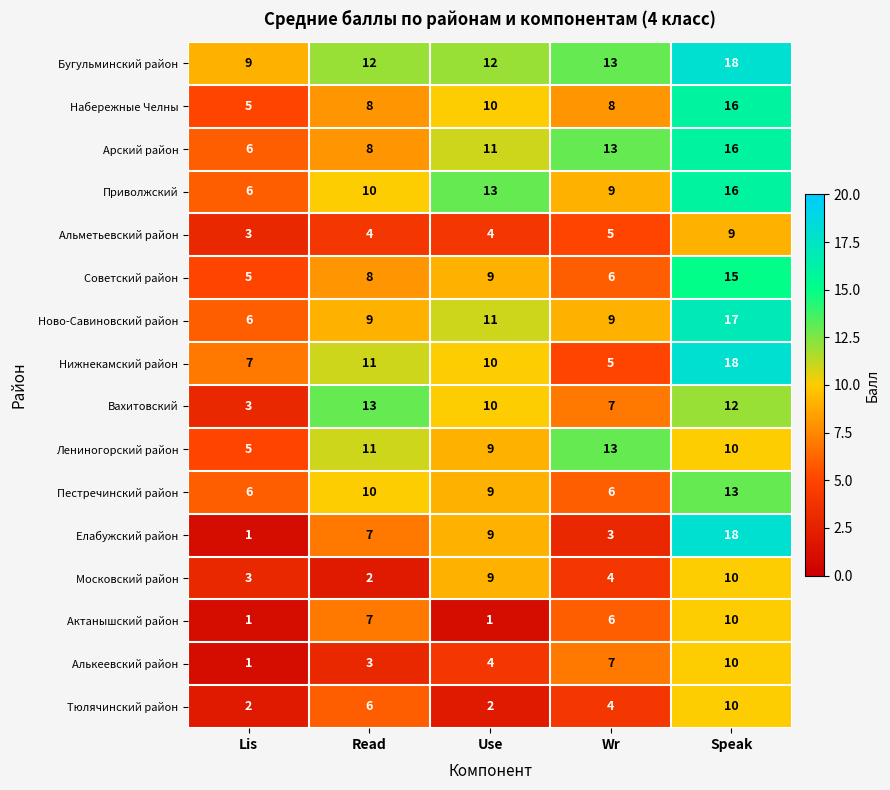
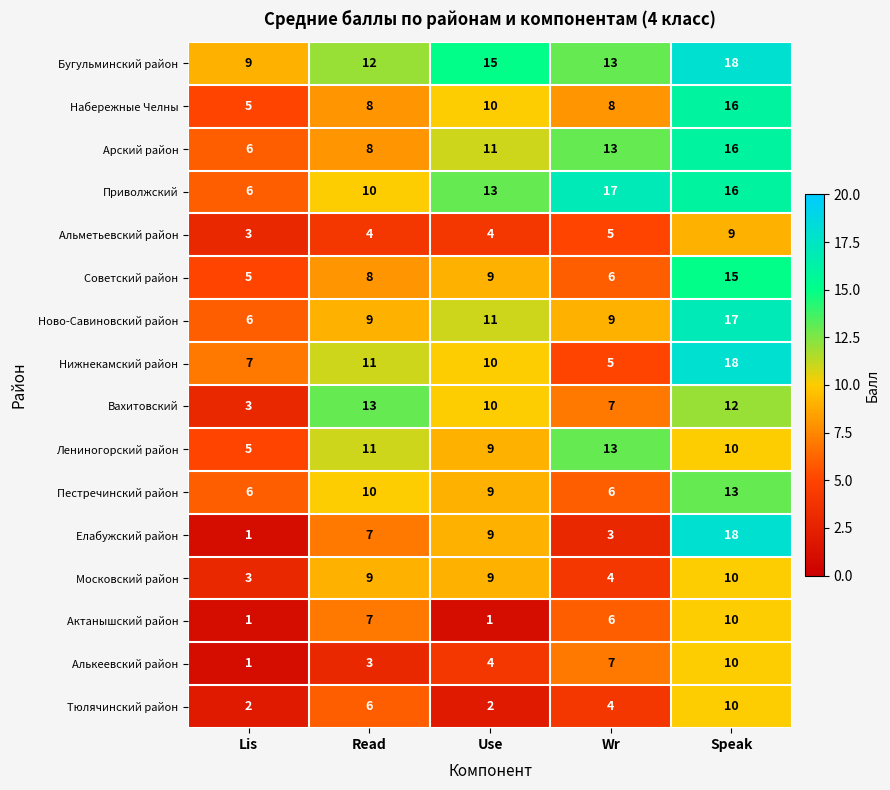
Бугульминский район, Use: 12 -> 15
Приволжский, Wr: 9 -> 17
Московский район, Read: 2 -> 9
